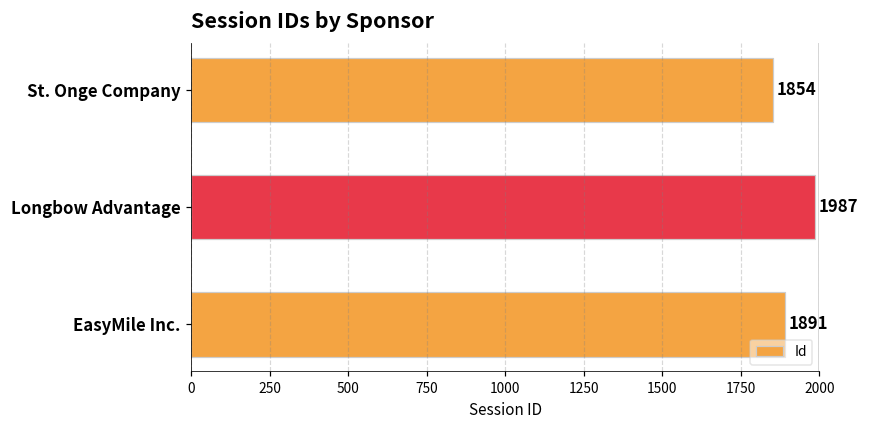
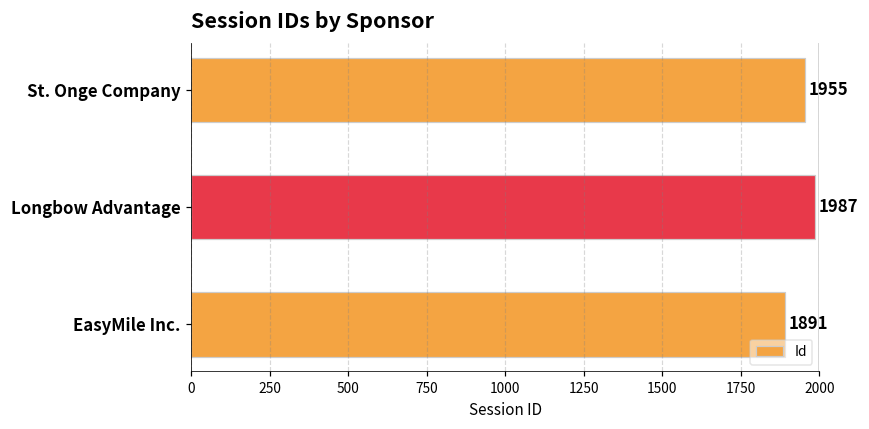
St. Onge Company: 1854 -> 1955
